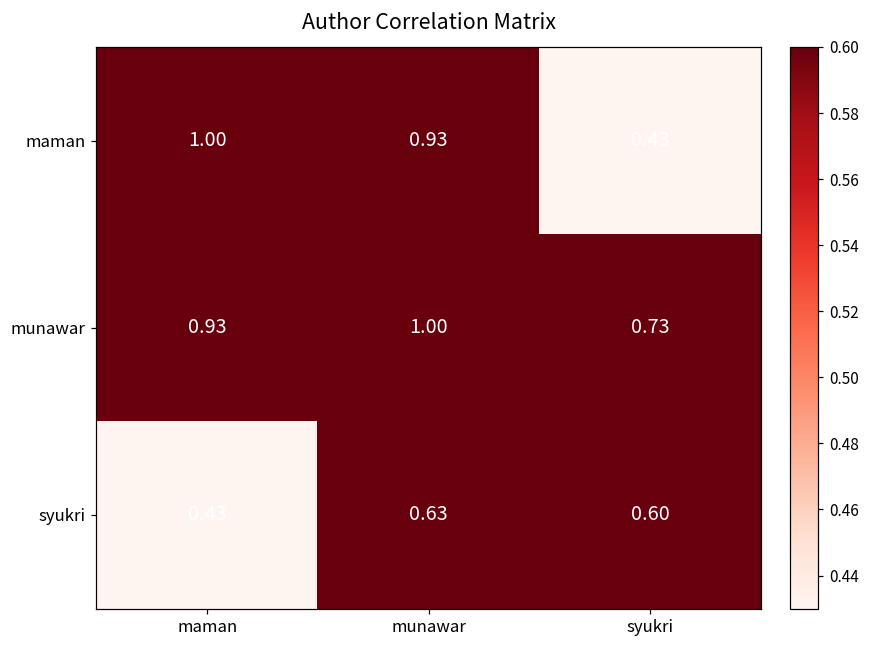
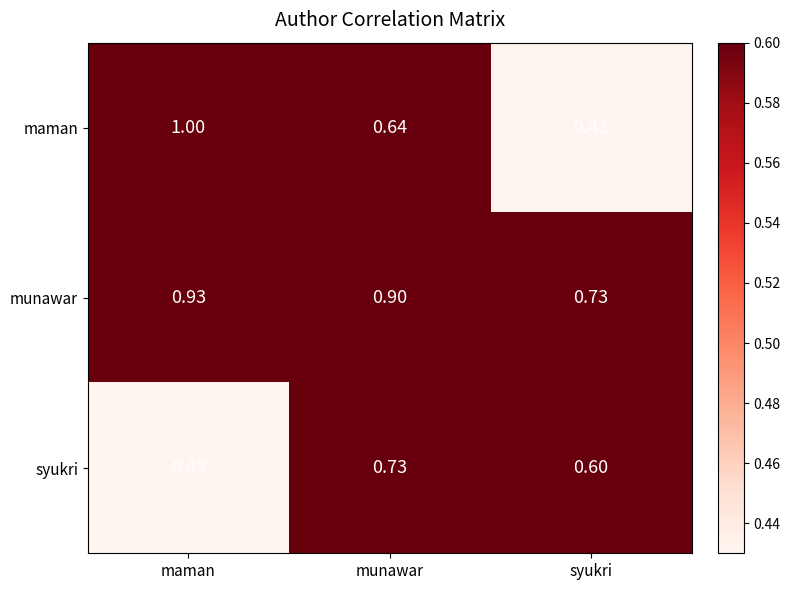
maman, munawar: 0.93 -> 0.64
munawar, munawar: 1.00 -> 0.90
syukri, munawar: 0.63 -> 0.73
